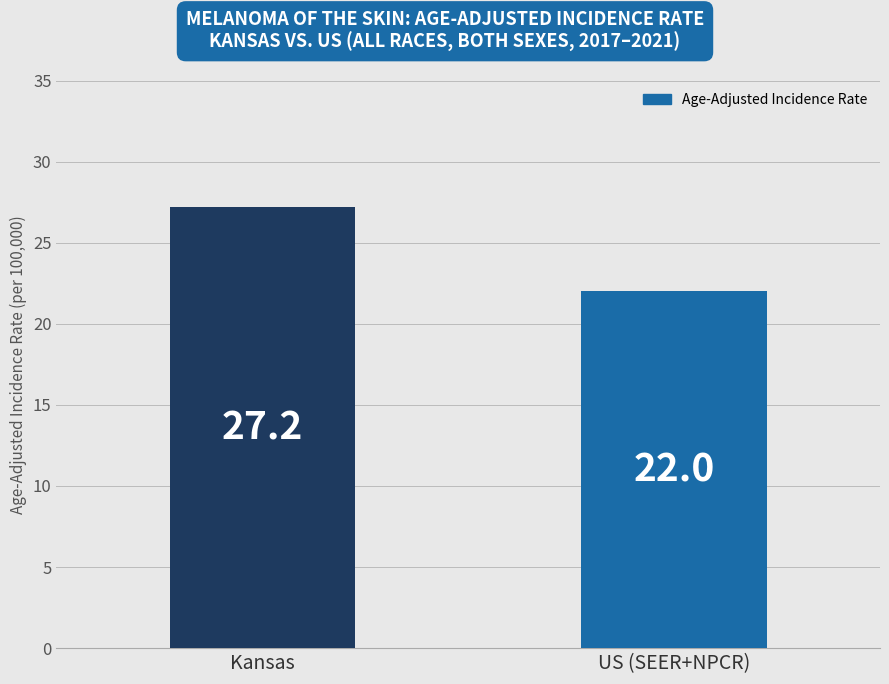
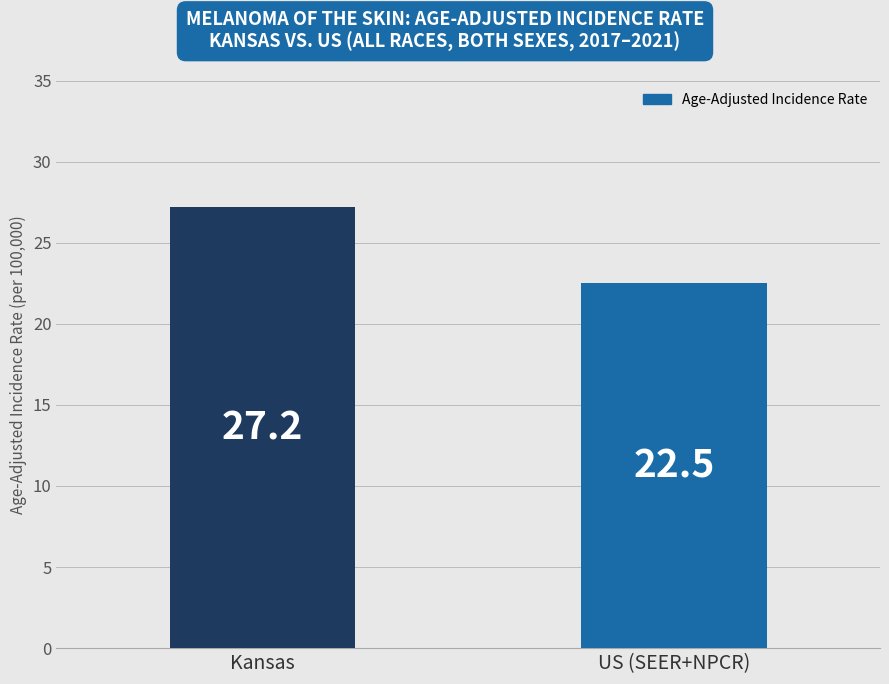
US (SEER+NPCR): 22.0 -> 22.5
